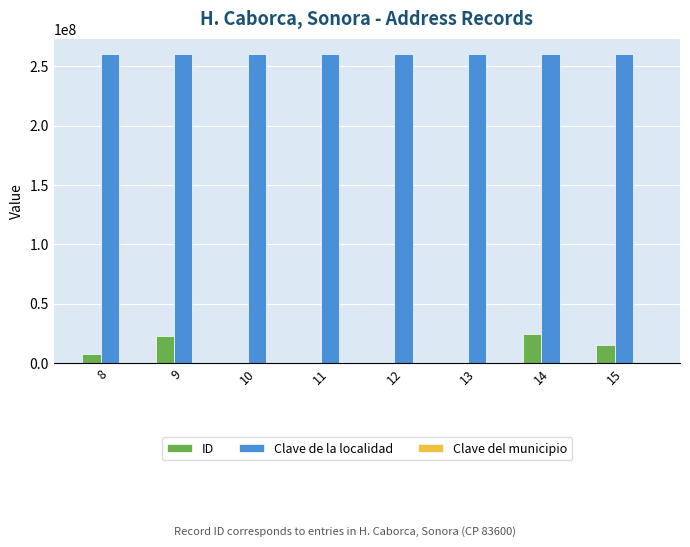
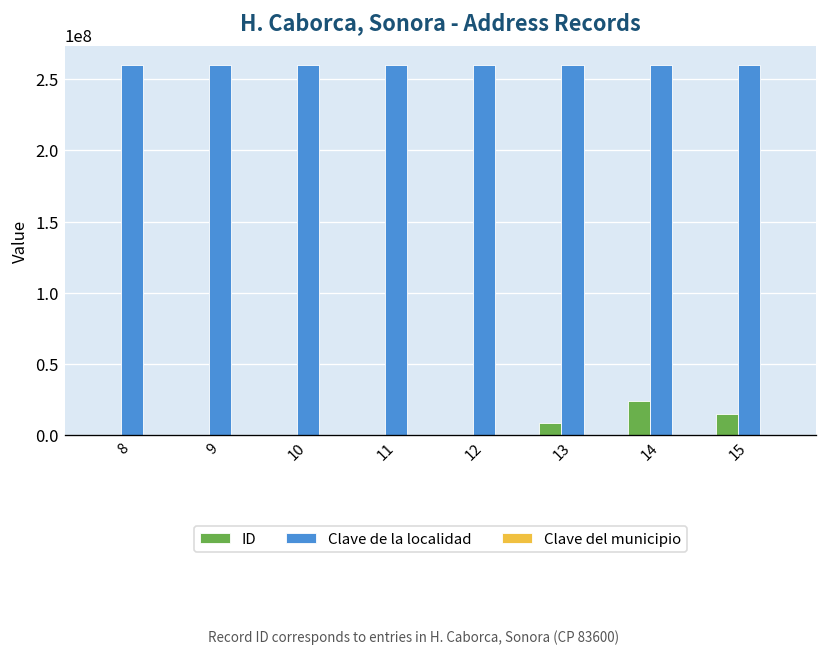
ID, 8: 8000000 -> 0
ID, 9: 22000000 -> 0
ID, 13: 0 -> 8000000
